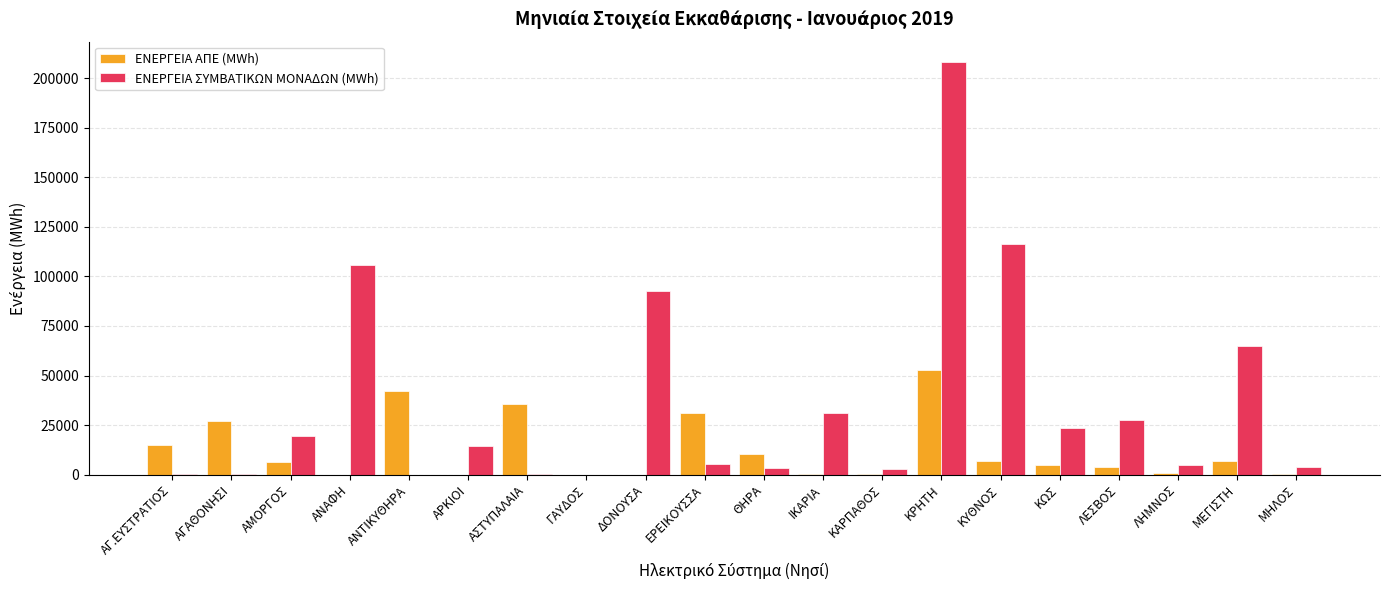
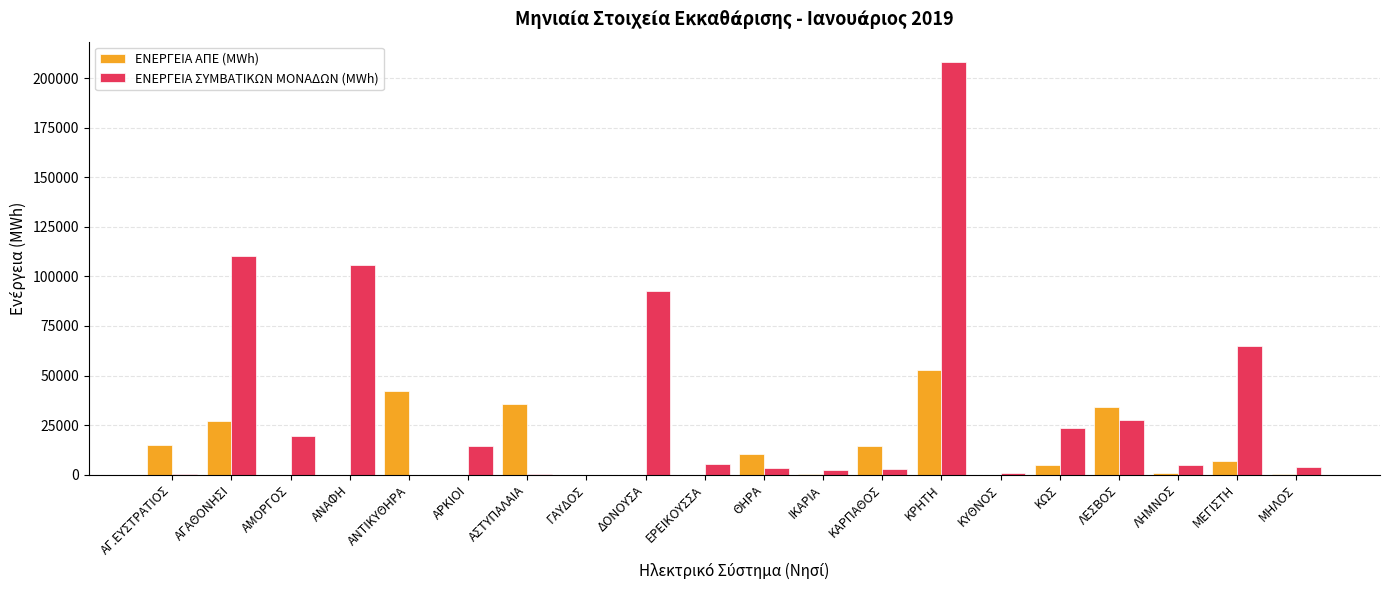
ΕΝΕΡΓΕΙΑ ΣΥΜΒΑΤΙΚΩΝ ΜΟΝΑΔΩΝ (MWh), ΑΓΑΘΟΝΗΣΙ: 0 -> 110000
ΕΝΕΡΓΕΙΑ ΑΠΕ (MWh), ΑΜΟΡΓΟΣ: 6000 -> 0
ΕΝΕΡΓΕΙΑ ΑΠΕ (MWh), ΕΡΕΙΚΟΥΣΣΑ: 31000 -> 0
ΕΝΕΡΓΕΙΑ ΣΥΜΒΑΤΙΚΩΝ ΜΟΝΑΔΩΝ (MWh), ΙΚΑΡΙΑ: 31000 -> 3000
ΕΝΕΡΓΕΙΑ ΑΠΕ (MWh), ΚΑΡΠΑΘΟΣ: 0 -> 14000
ΕΝΕΡΓΕΙΑ ΑΠΕ (MWh), ΚΥΘΝΟΣ: 7000 -> 0
ΕΝΕΡΓΕΙΑ ΣΥΜΒΑΤΙΚΩΝ ΜΟΝΑΔΩΝ (MWh), ΚΥΘΝΟΣ: 117000 -> 1000
ΕΝΕΡΓΕΙΑ ΑΠΕ (MWh), ΛΕΣΒΟΣ: 4000 -> 34000
